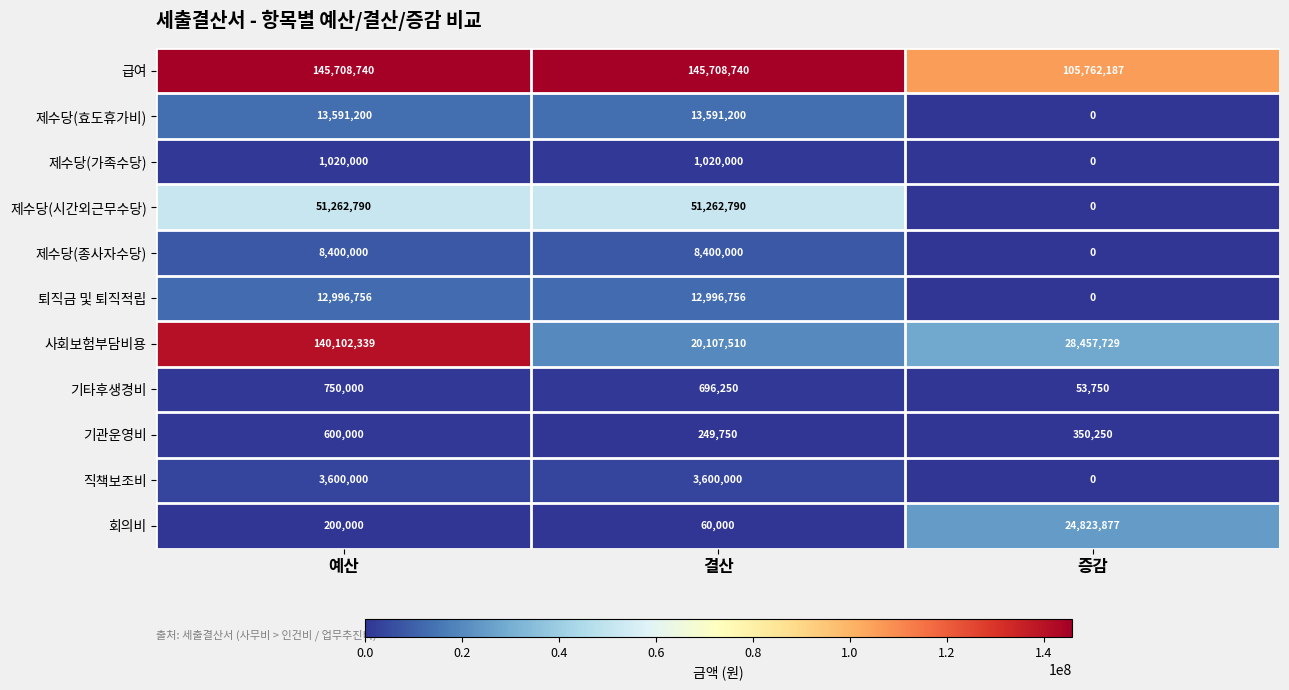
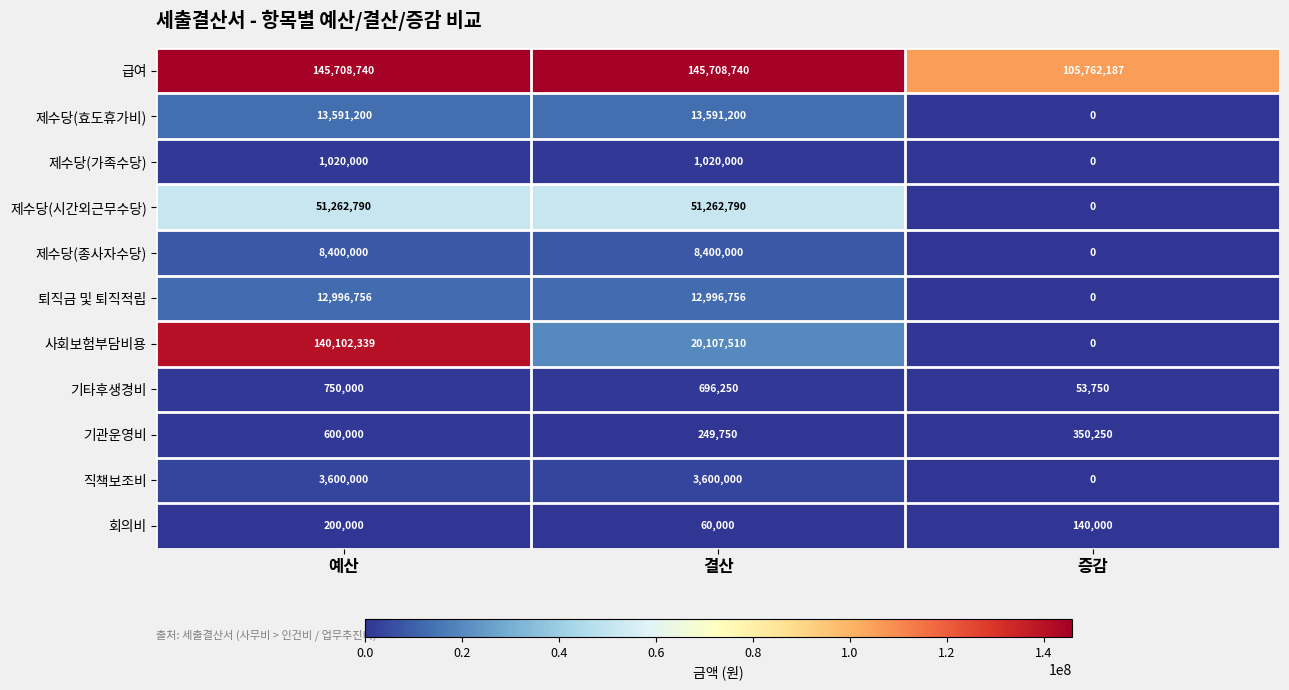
사회보험부담비용, 증감: 28,457,729 -> 0
회의비, 증감: 24,823,877 -> 140,000
